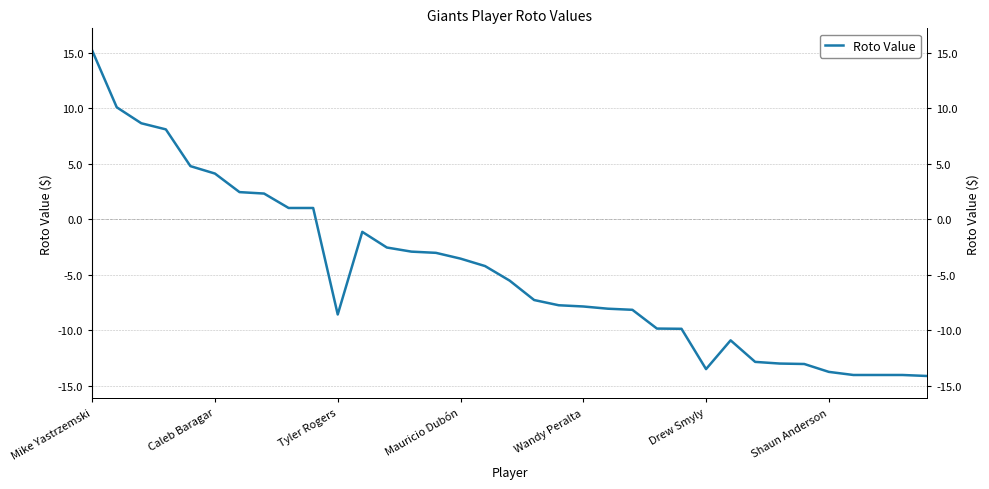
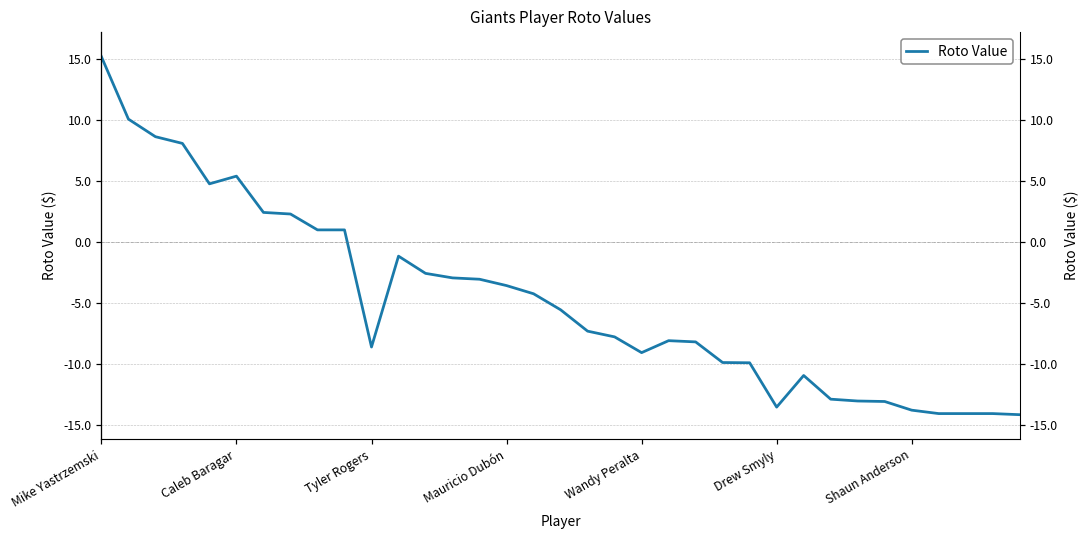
Caleb Baragar: 4.1 -> 5.4
Wandy Peralta: -7.9 -> -9.1
